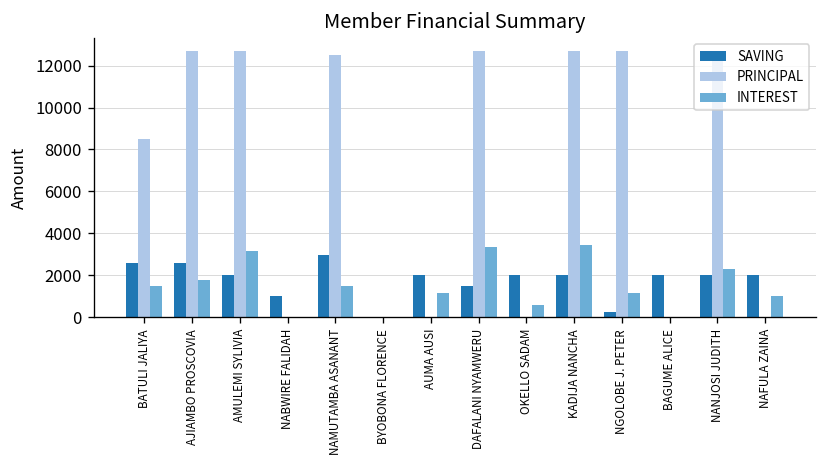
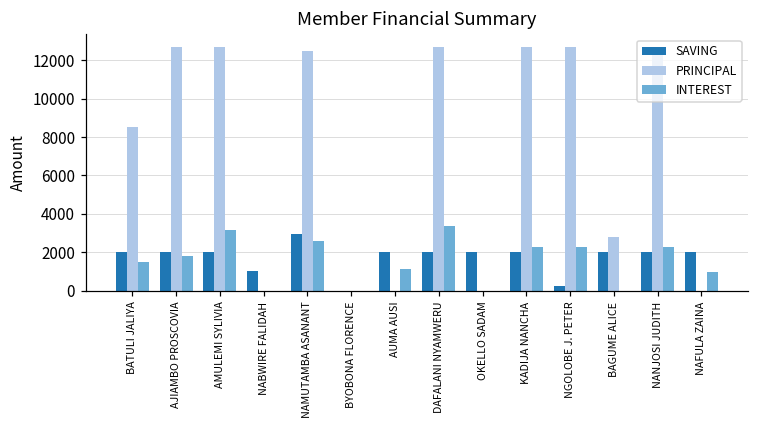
SAVING, BATULI JALIYA: 2600 -> 2000
SAVING, AJIAMBO PROSCOVIA: 2600 -> 2000
INTEREST, NAMUTAMBA ASANANT: 1500 -> 2600
SAVING, DAFALANI NYAMWERU: 1500 -> 2000
INTEREST, OKELLO SADAM: 600 -> 0
INTEREST, KADIJA NANCHA: 3400 -> 2300
INTEREST, NGOLOBE J. PETER: 1100 -> 2300
PRINCIPAL, BAGUME ALICE: 0 -> 2800
